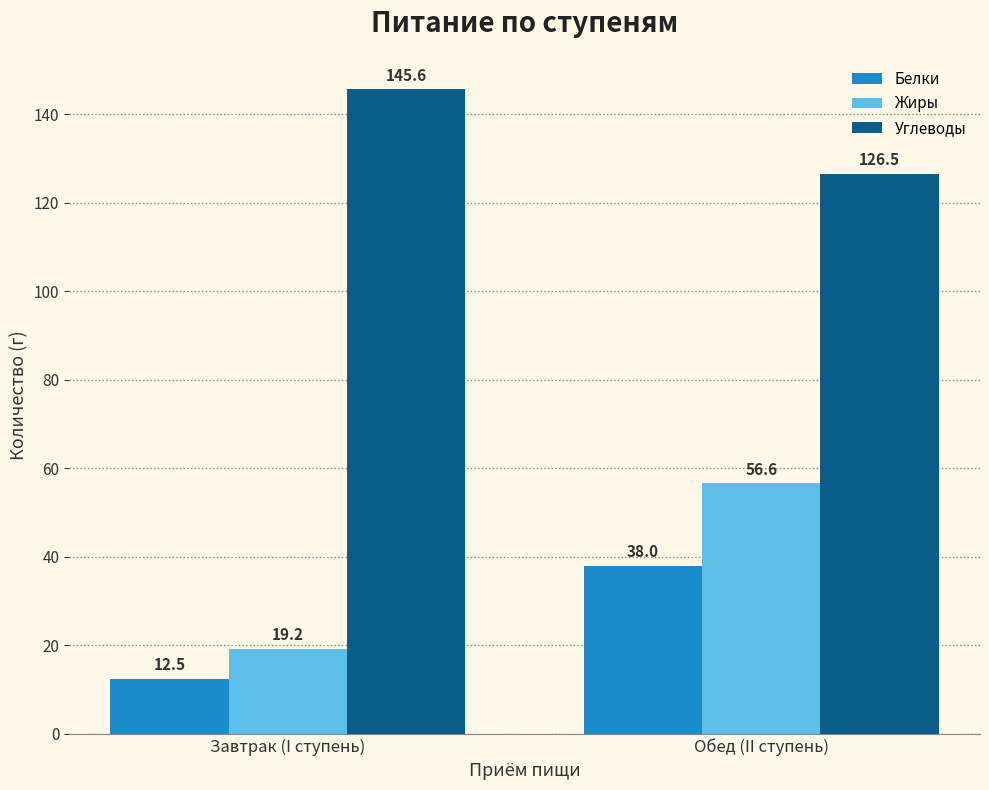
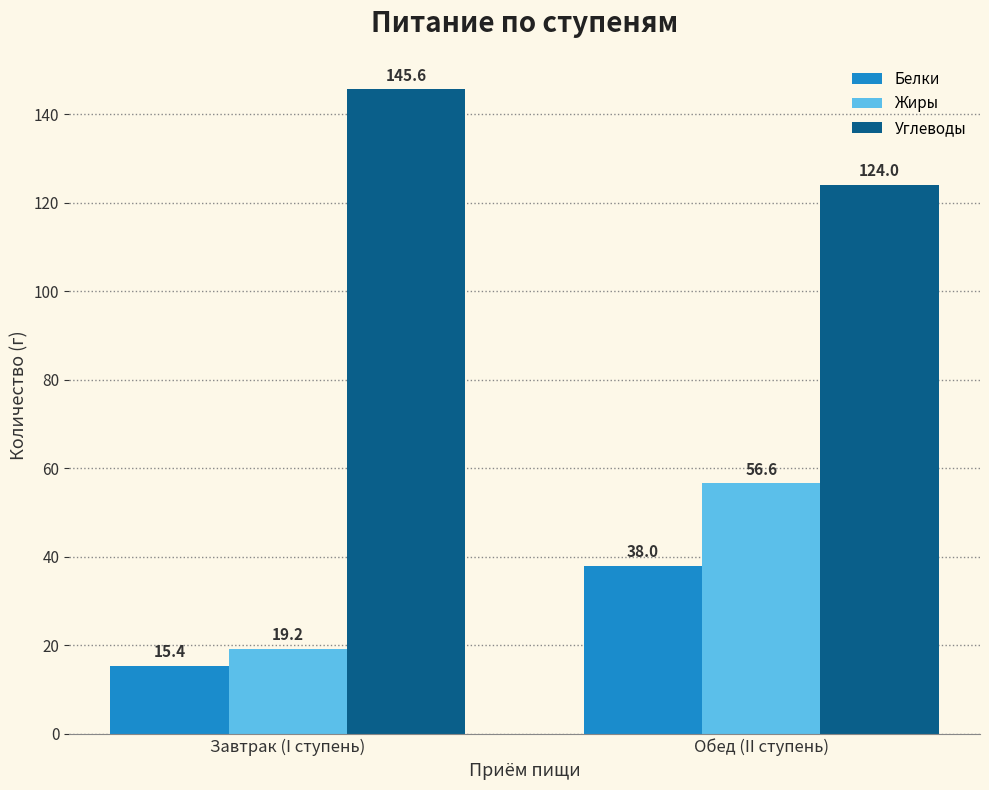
Белки, Завтрак (I ступень): 12.5 -> 15.4
Углеводы, Обед (II ступень): 126.5 -> 124.0
